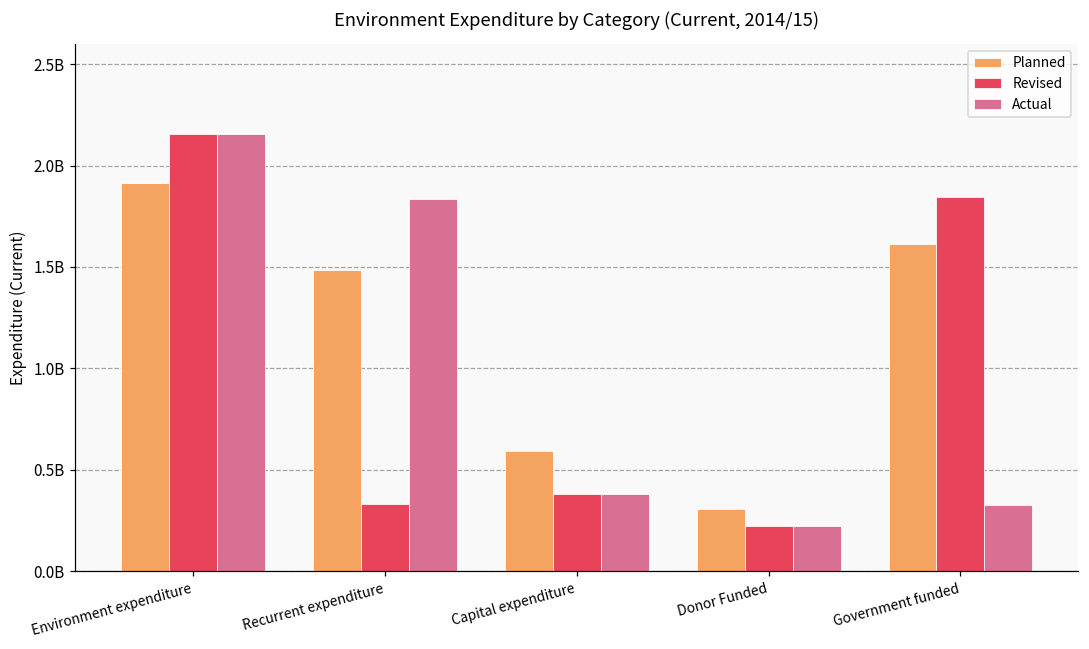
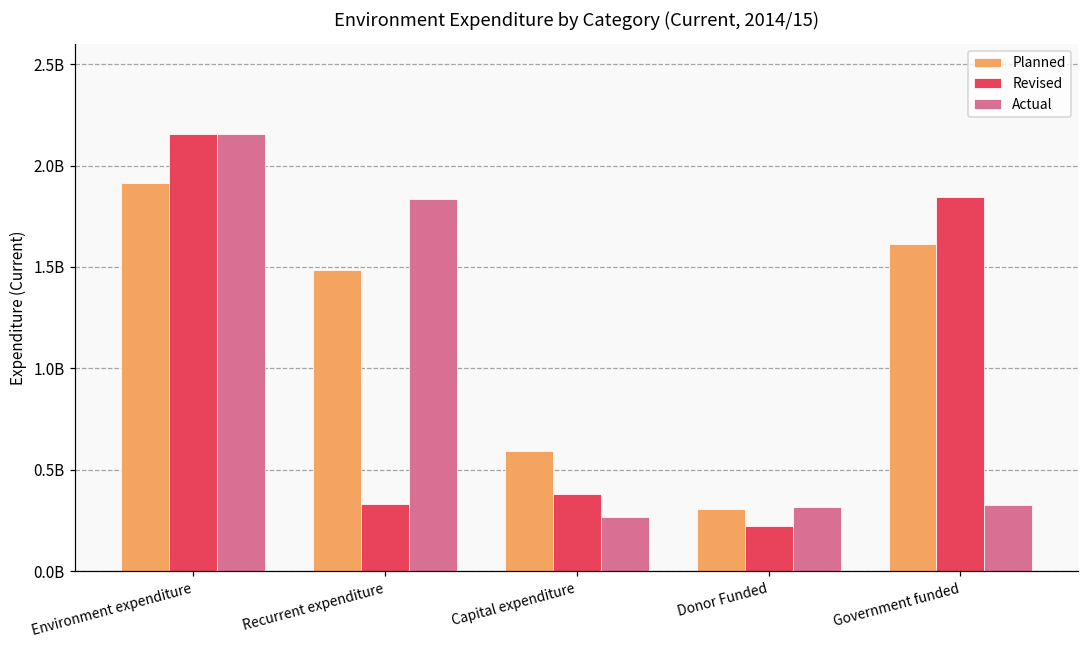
Actual, Capital expenditure: 380000000 -> 270000000
Actual, Donor Funded: 220000000 -> 320000000
